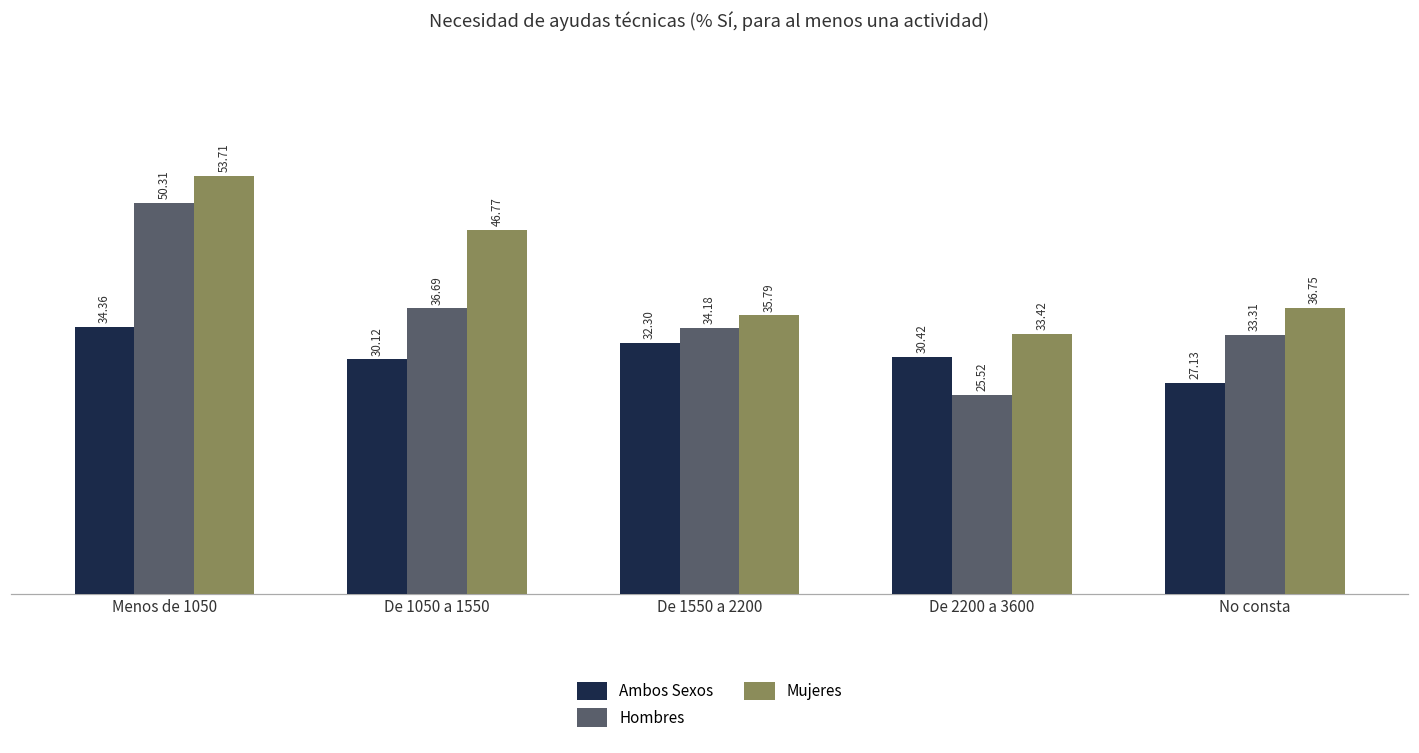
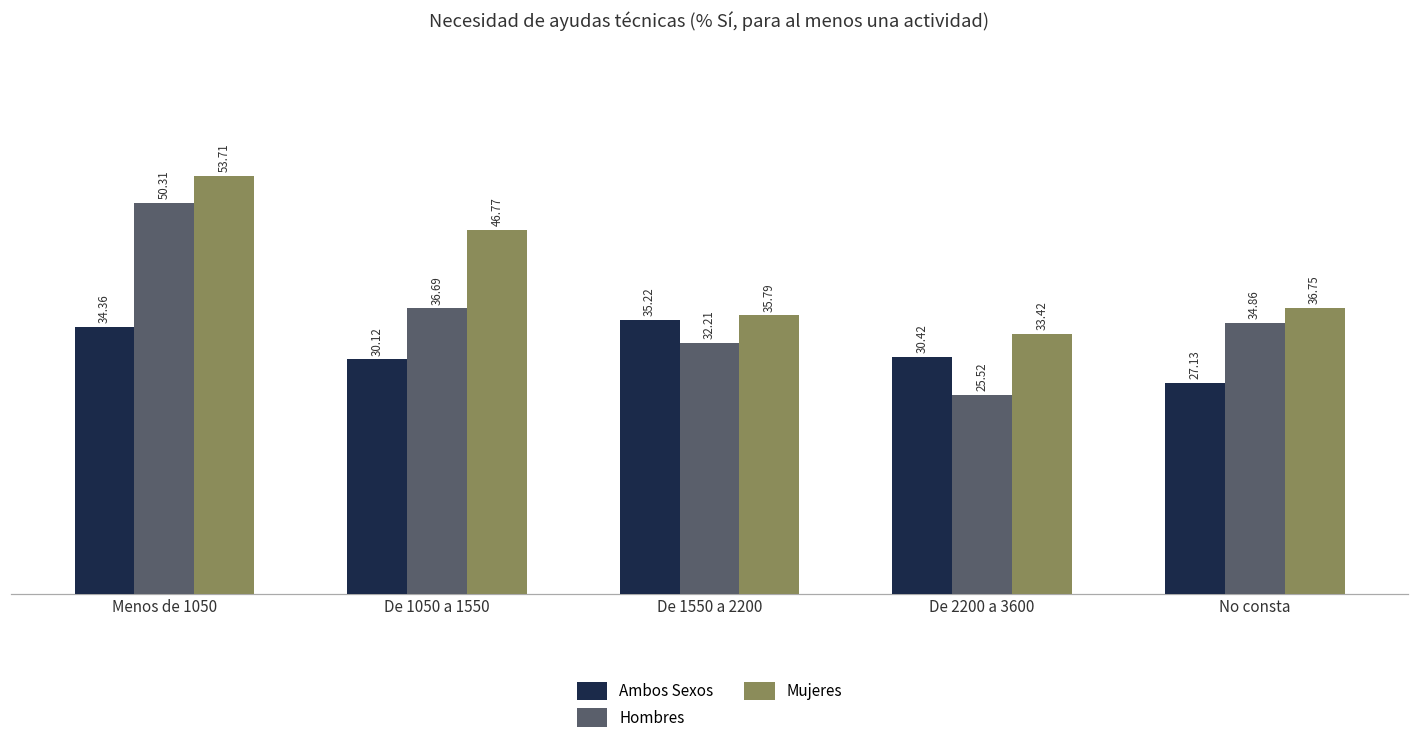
Ambos Sexos, De 1550 a 2200: 32.30 -> 35.22
Hombres, De 1550 a 2200: 34.18 -> 32.21
Hombres, No consta: 33.31 -> 34.86
